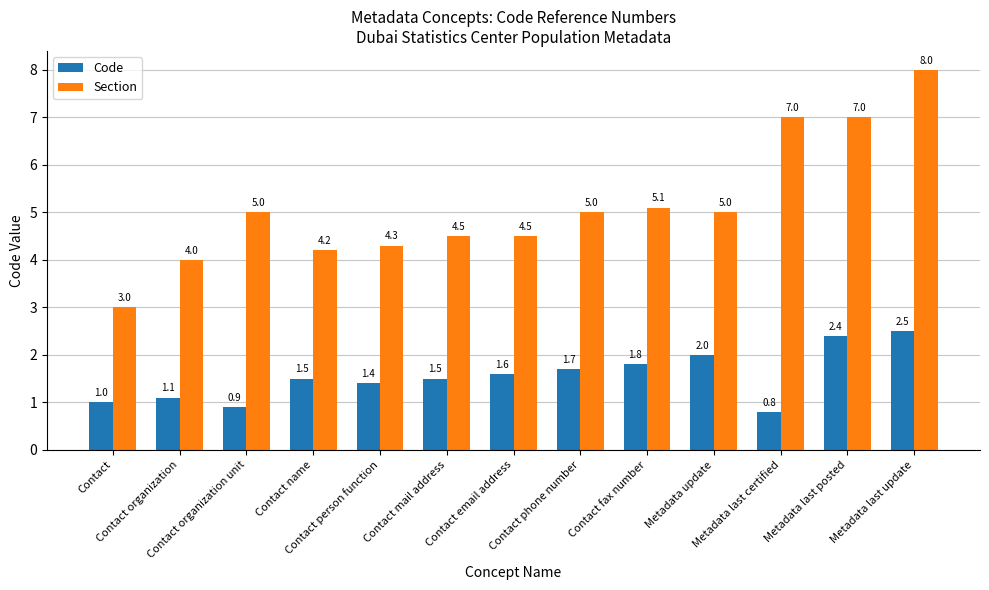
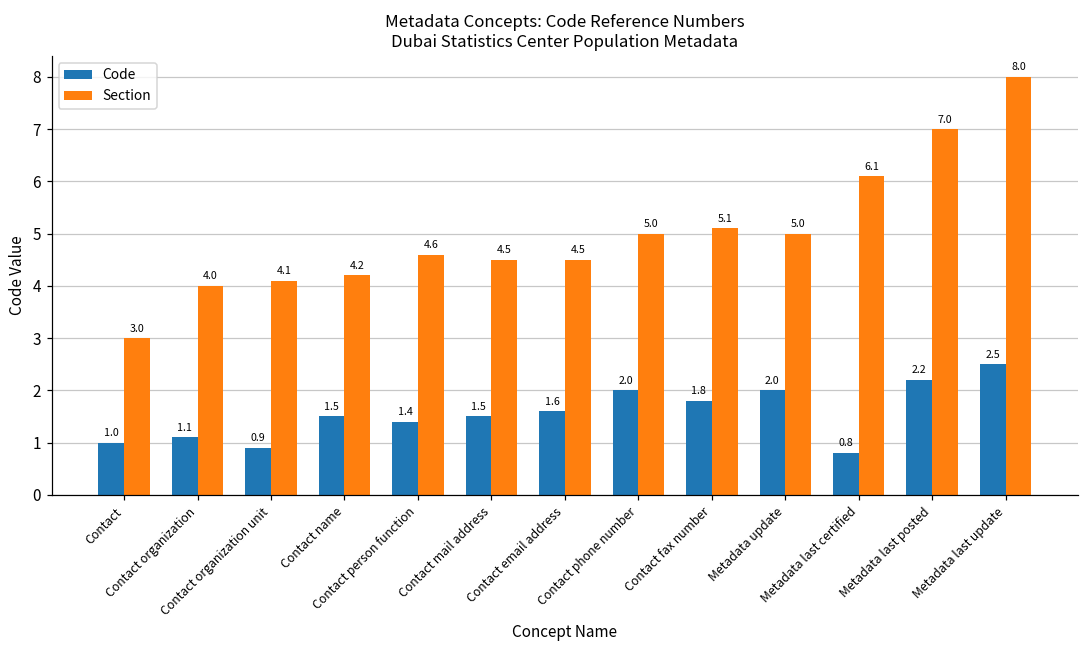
Section, Contact organization unit: 5.0 -> 4.1
Section, Contact person function: 4.3 -> 4.6
Code, Contact phone number: 1.7 -> 2.0
Section, Metadata last certified: 7.0 -> 6.1
Code, Metadata last posted: 2.4 -> 2.2
